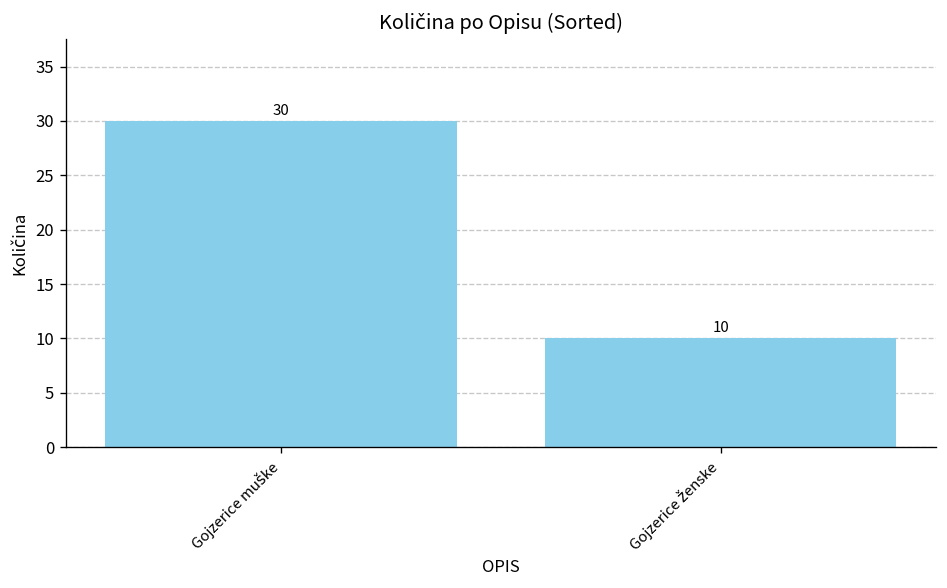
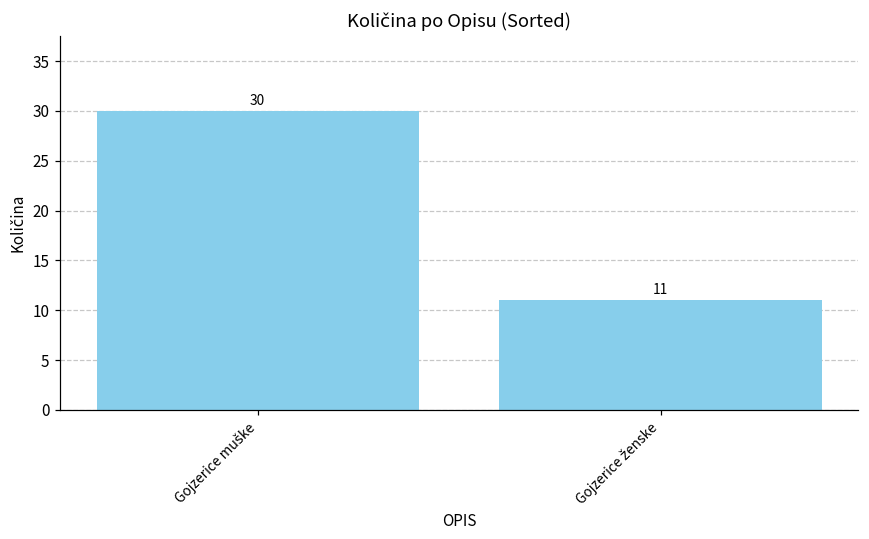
Gojzerice ženske: 10 -> 11
